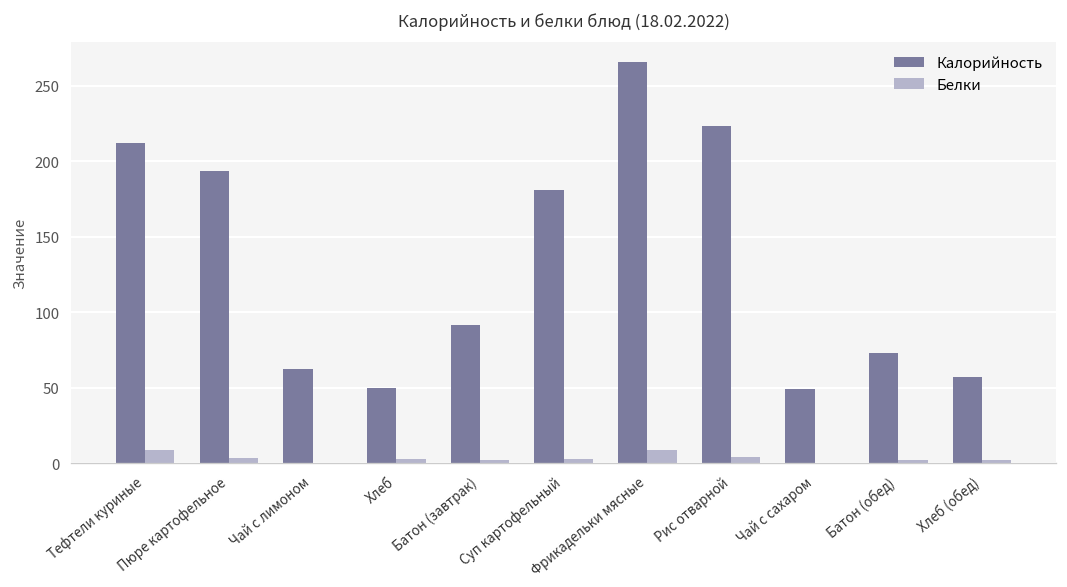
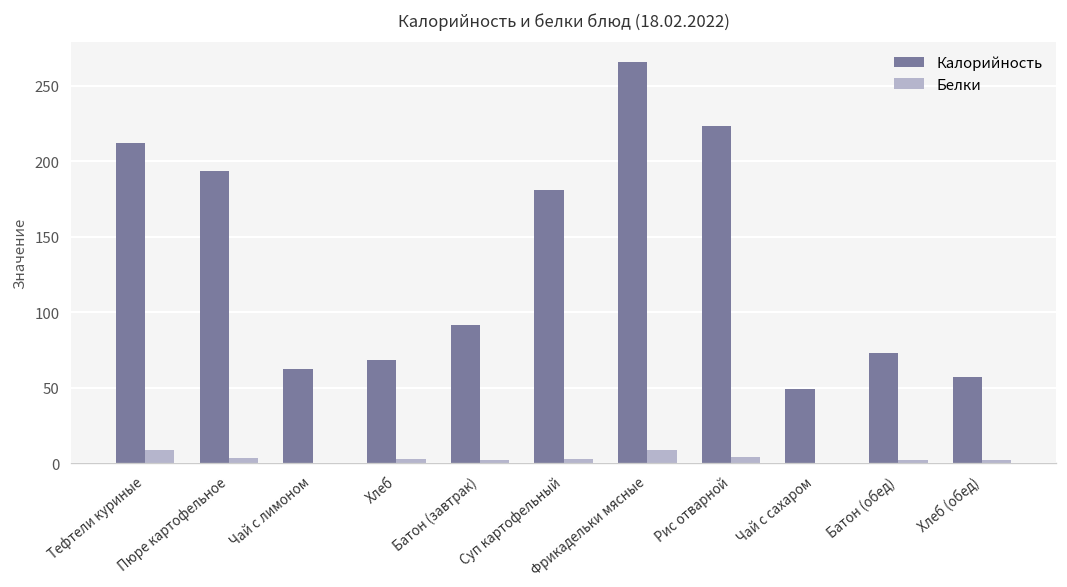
Калорийность, Хлеб: 50 -> 68
